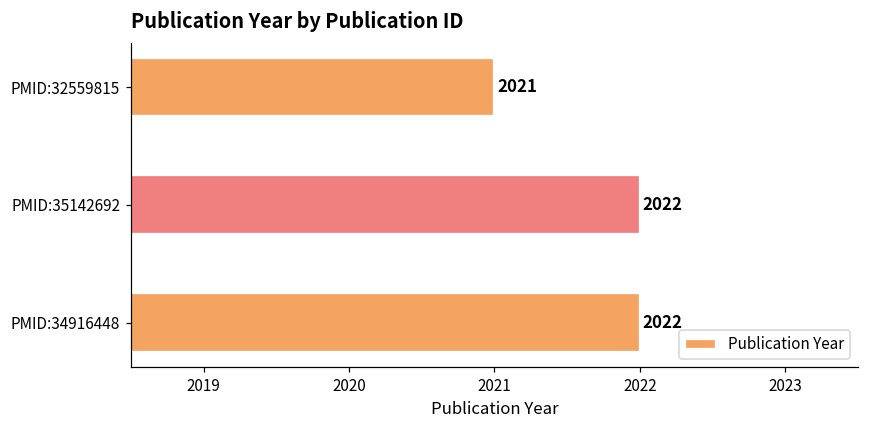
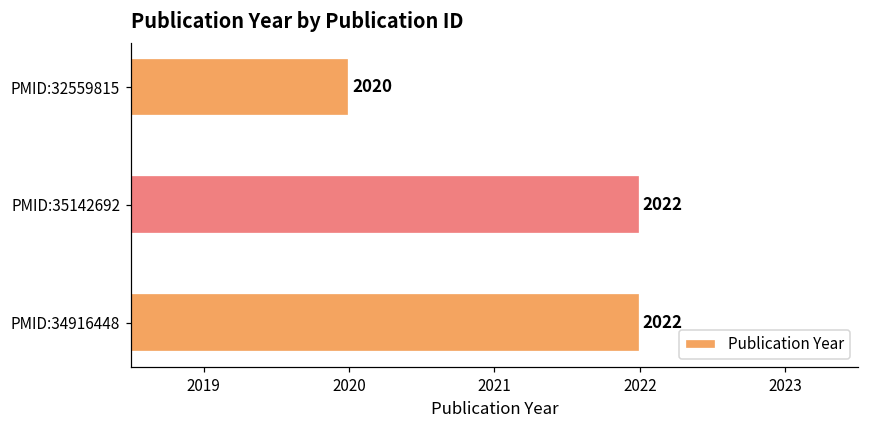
PMID:32559815: 2021 -> 2020
